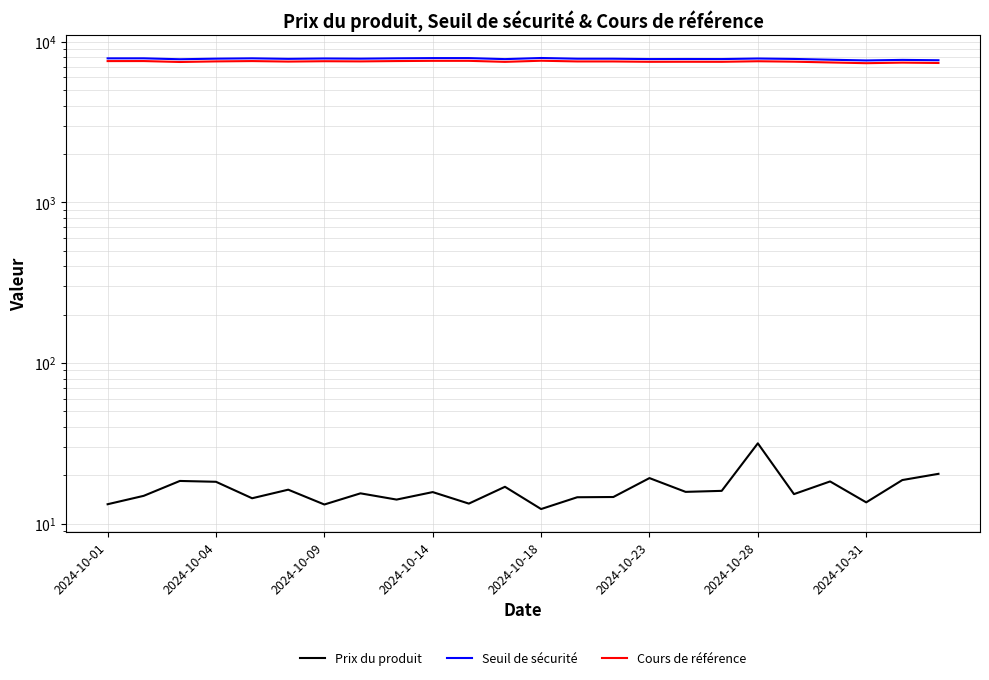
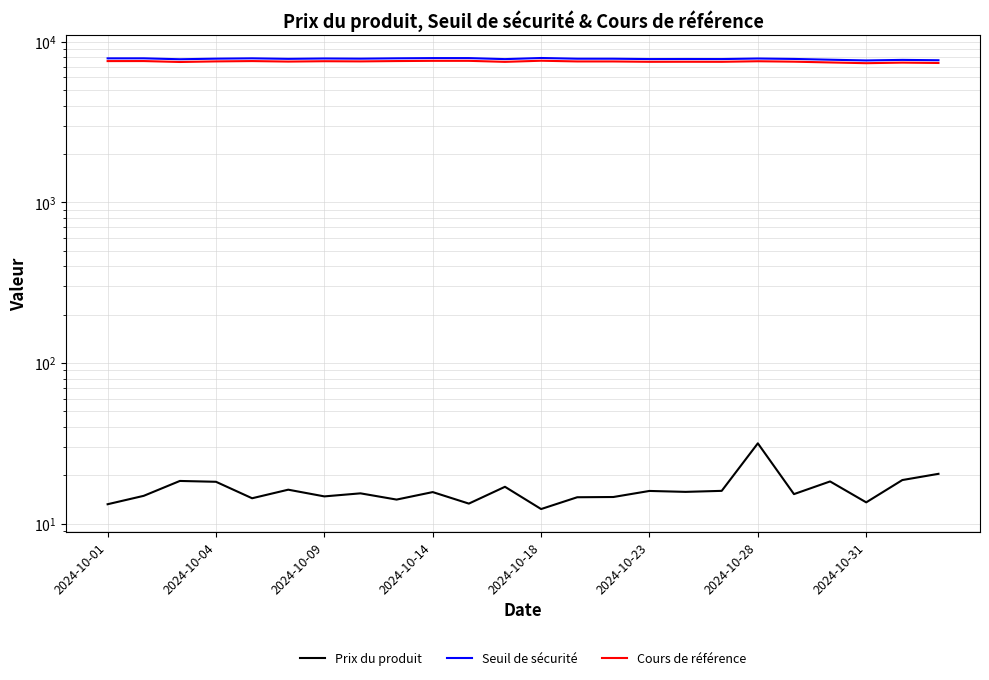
Prix du produit, 2024-10-09: 13 -> 15
Prix du produit, 2024-10-23: 19 -> 16
